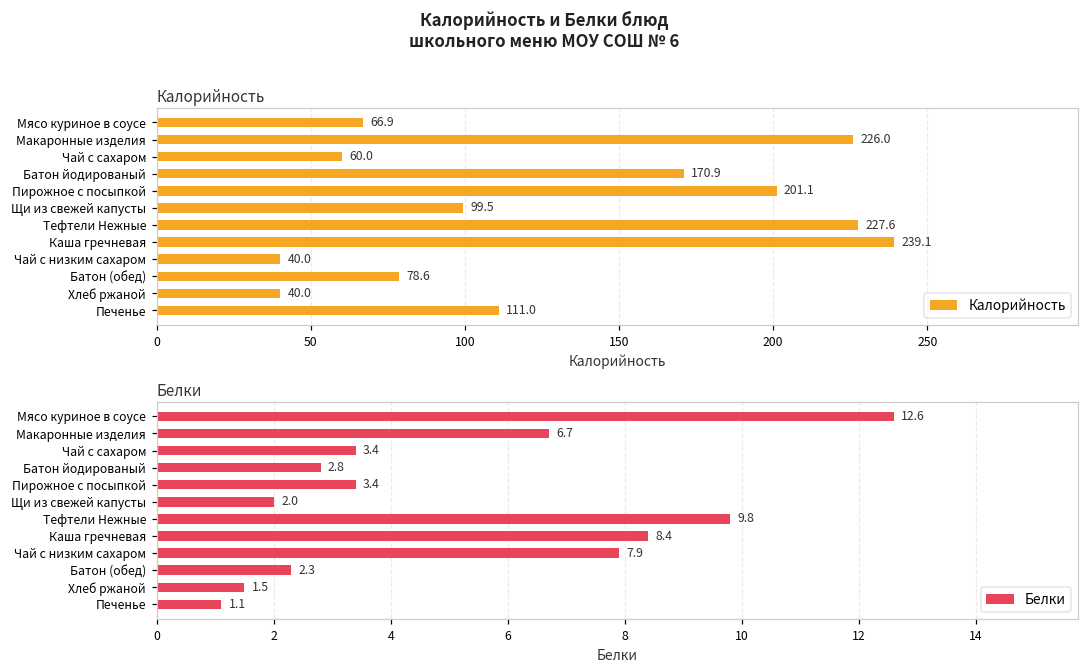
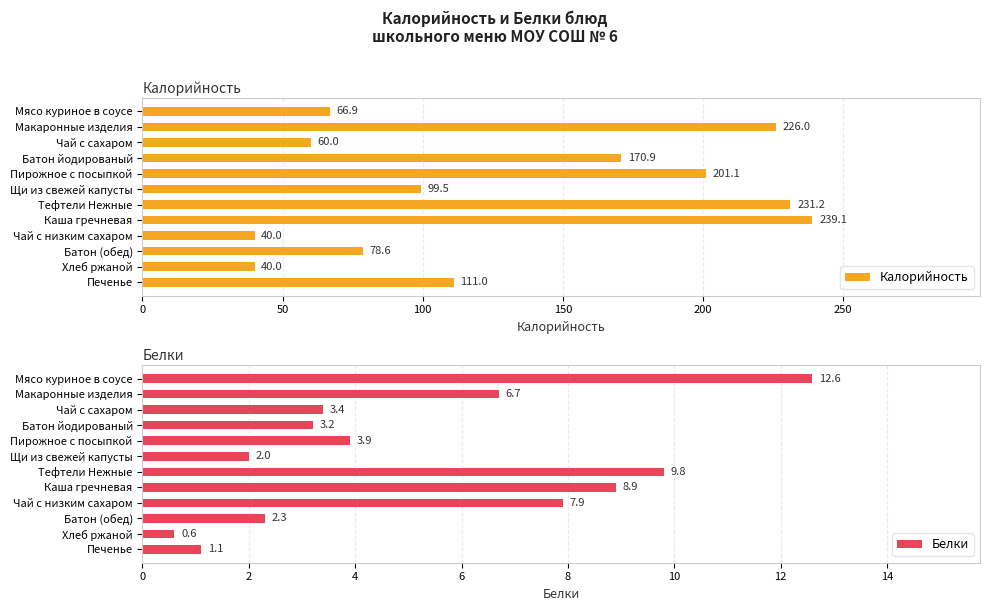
Калорийность, Тефтели Нежные: 227.6 -> 231.2
Белки, Батон йодированый: 2.8 -> 3.2
Белки, Пирожное с посыпкой: 3.4 -> 3.9
Белки, Каша гречневая: 8.4 -> 8.9
Белки, Хлеб ржаной: 1.5 -> 0.6
